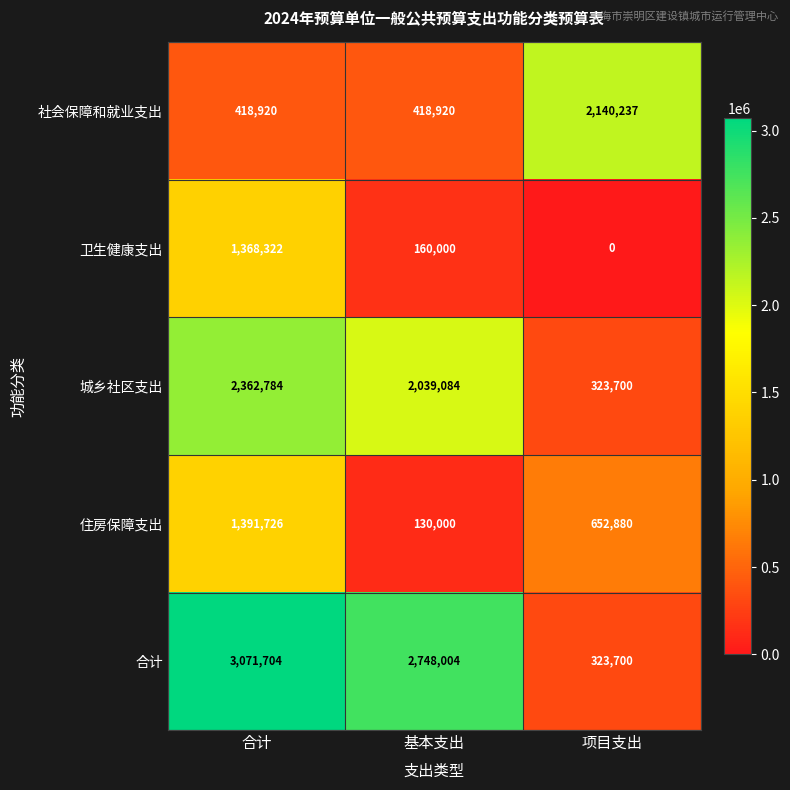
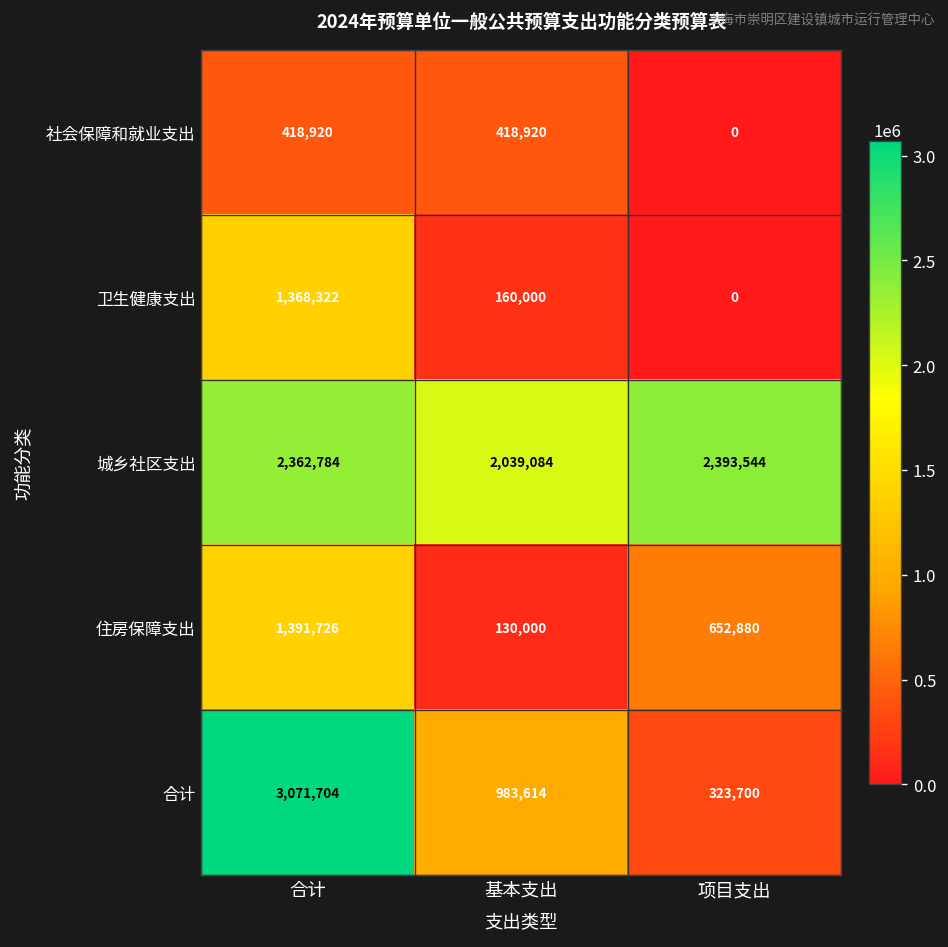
社会保障和就业支出, 项目支出: 2,140,237 -> 0
城乡社区支出, 项目支出: 323,700 -> 2,393,544
合计, 基本支出: 2,748,004 -> 983,614
